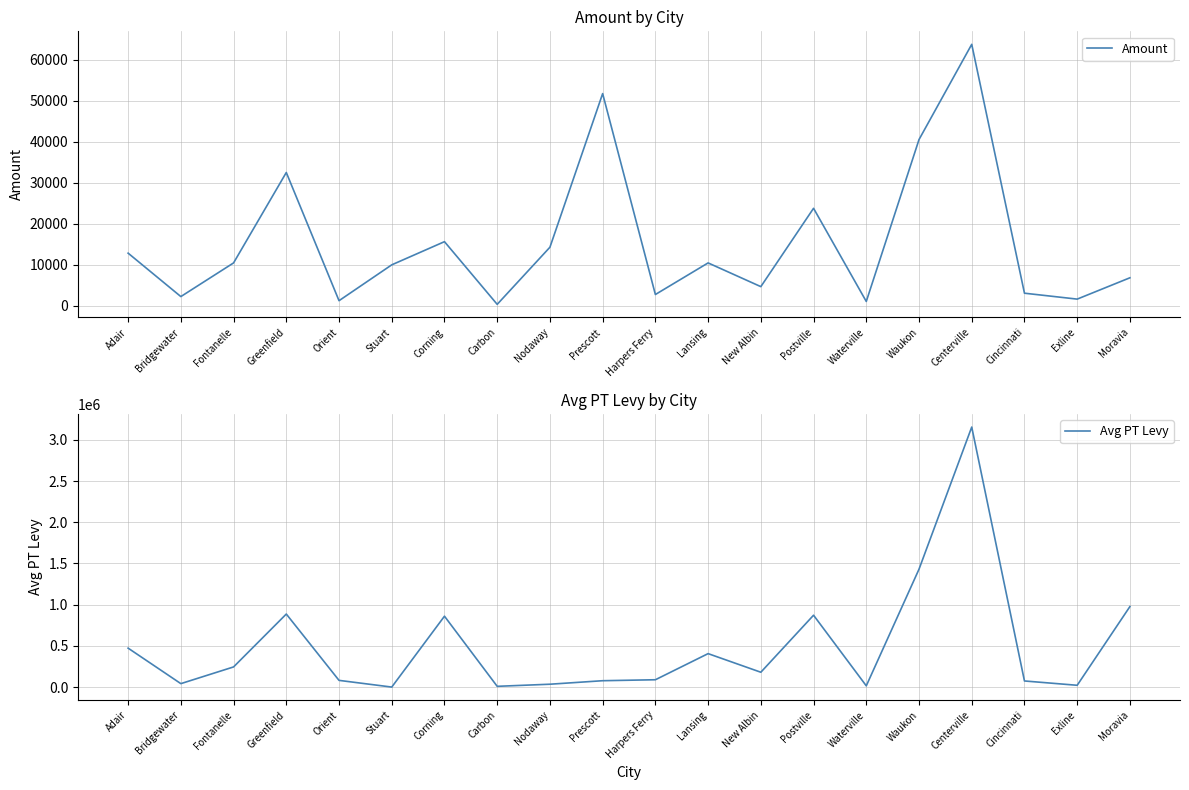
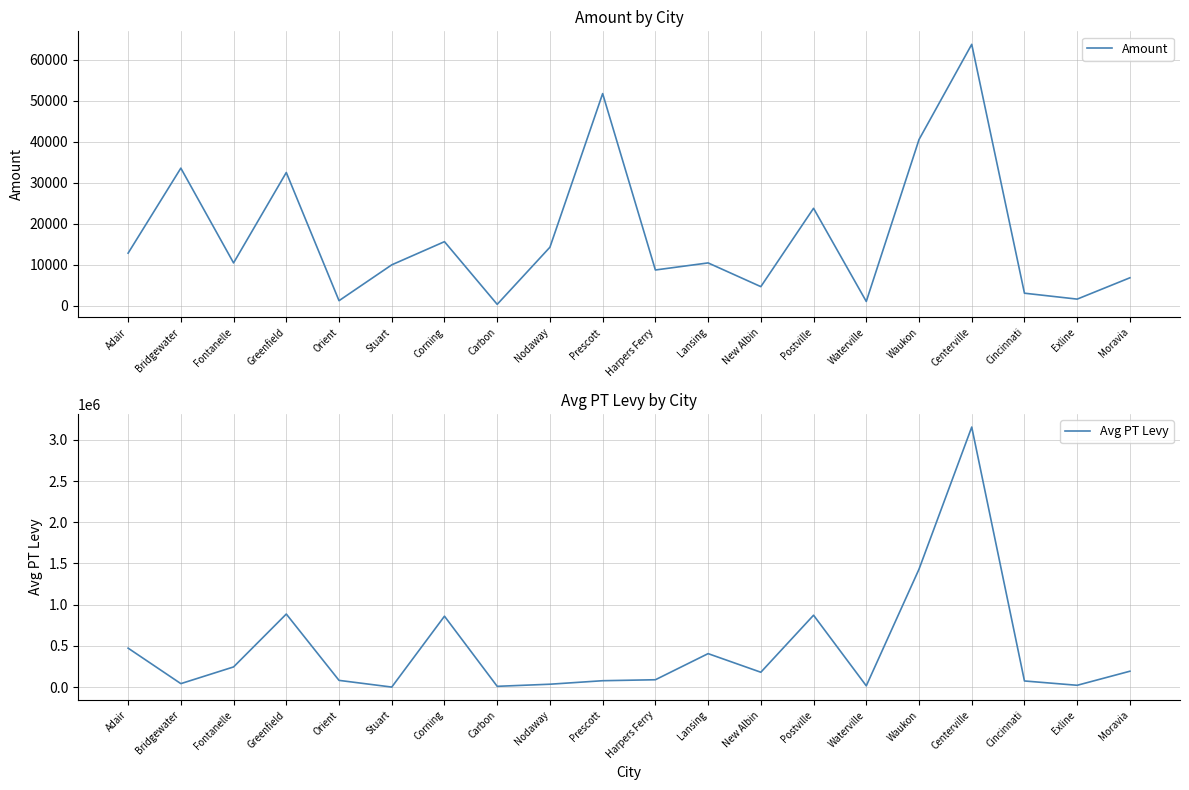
Amount by City, Bridgewater: 2000 -> 34000
Amount by City, Harpers Ferry: 3000 -> 9000
Avg PT Levy by City, Moravia: 1000000 -> 200000
